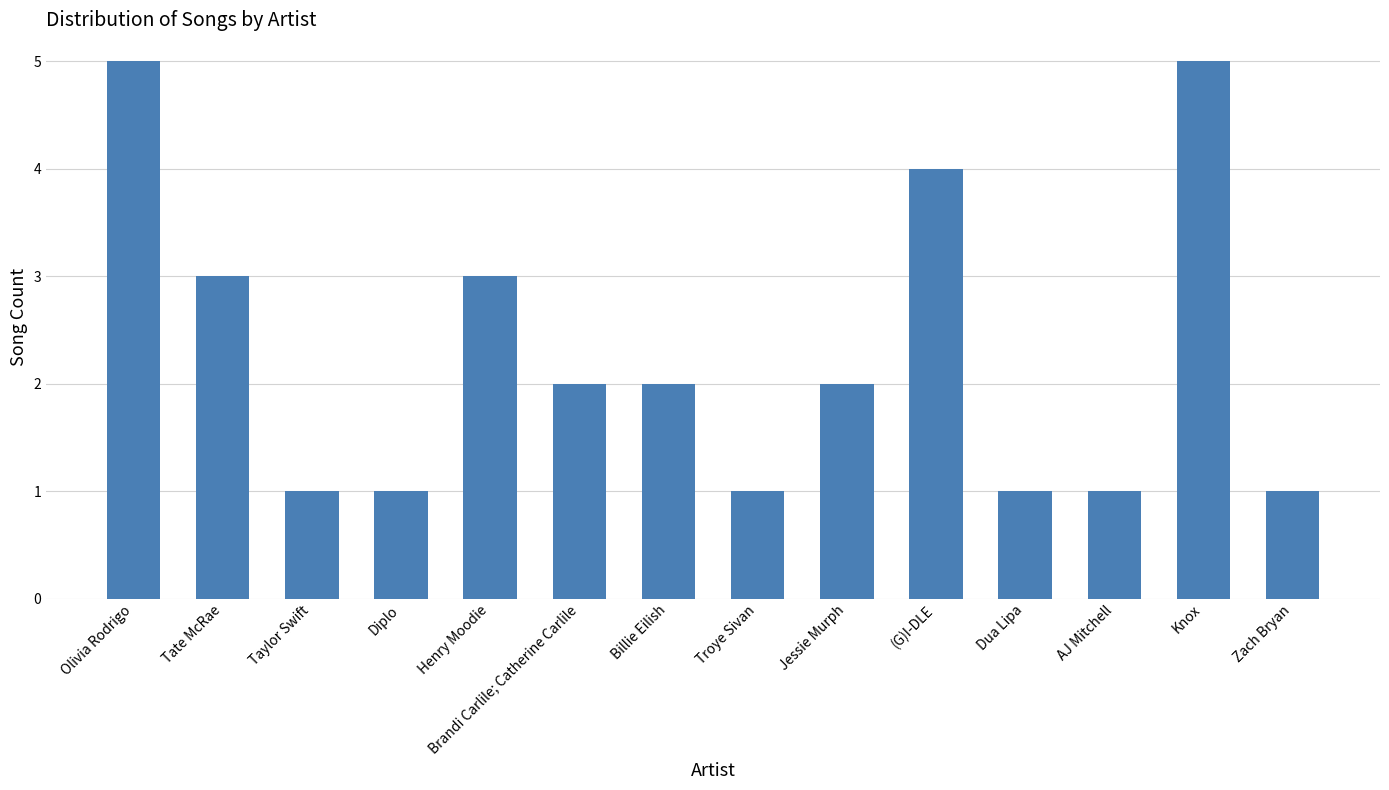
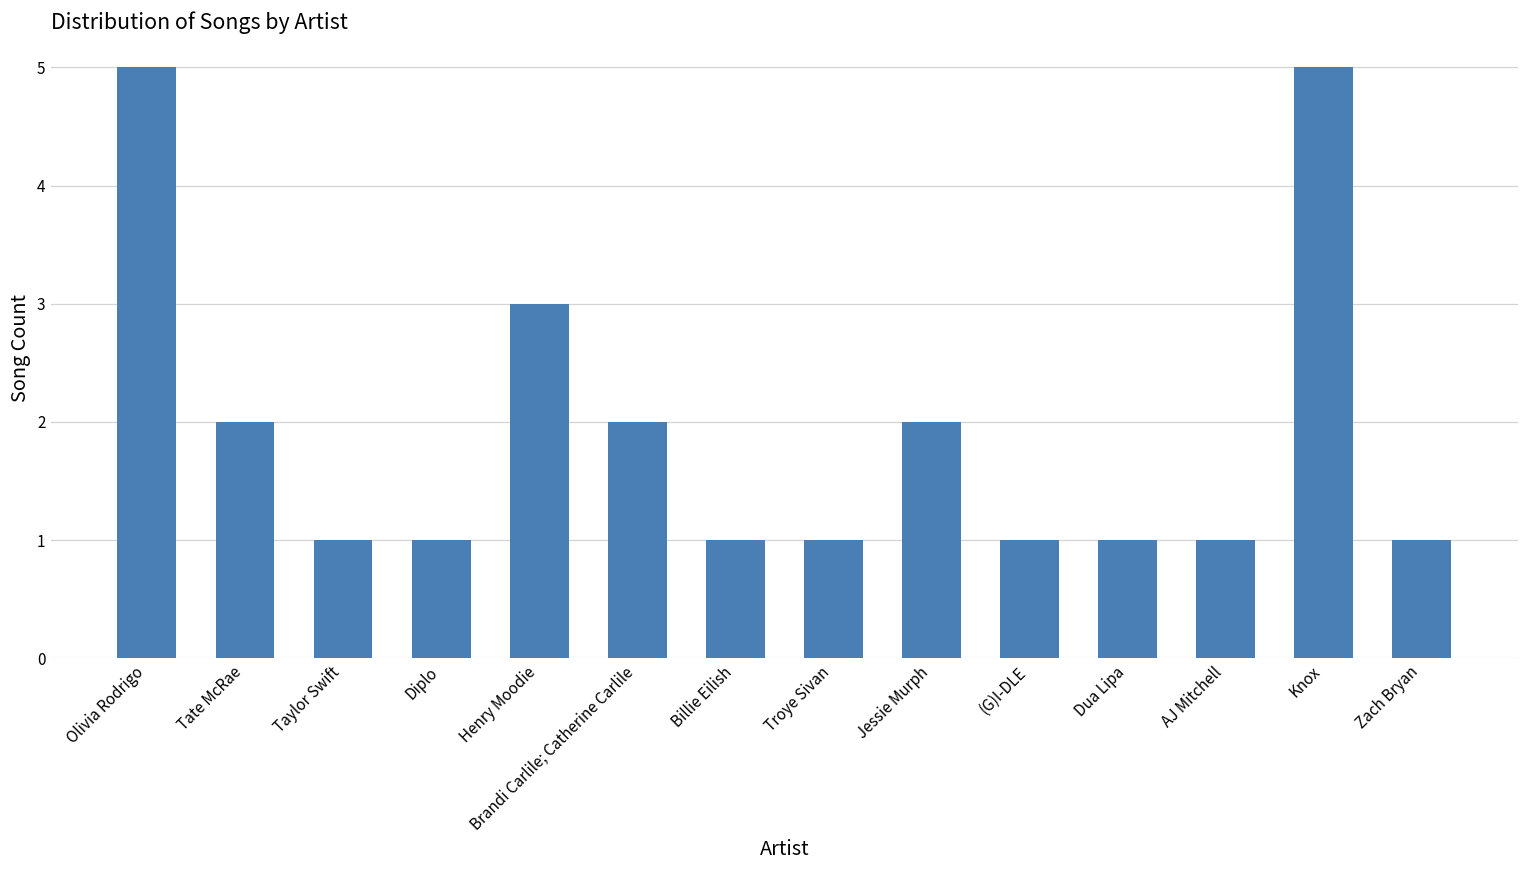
Tate McRae: 3 -> 2
Billie Eilish: 2 -> 1
(G)I-DLE: 4 -> 1
